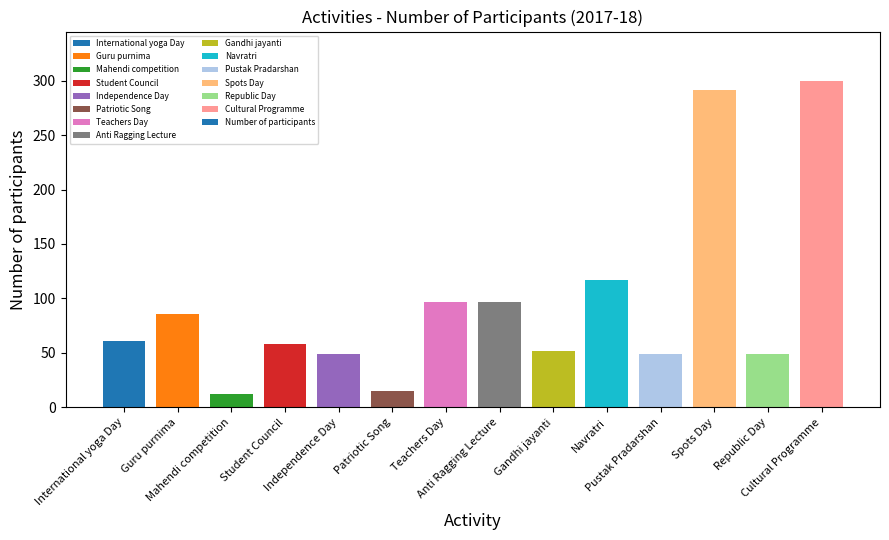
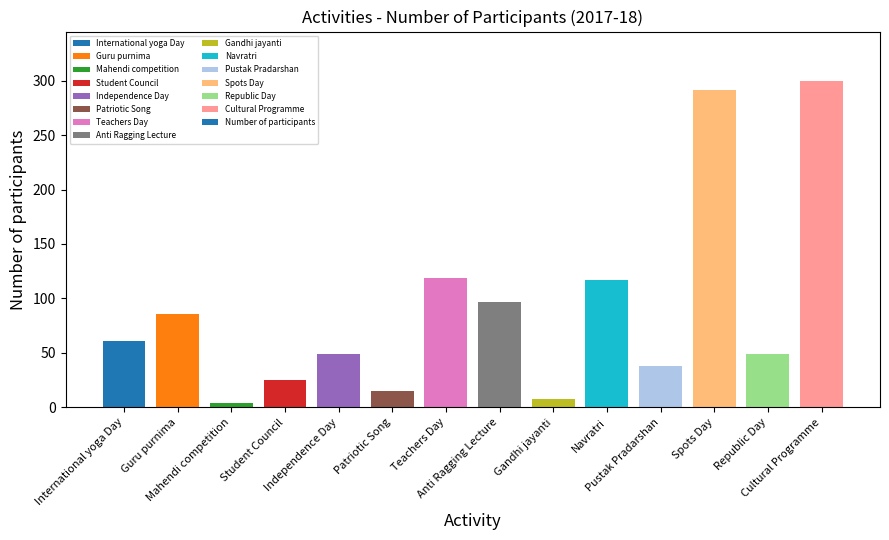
Mahendi competition: 12 -> 4
Student Council: 58 -> 25
Teachers Day: 97 -> 119
Gandhi jayanti: 52 -> 8
Pustak Pradarshan: 49 -> 38
